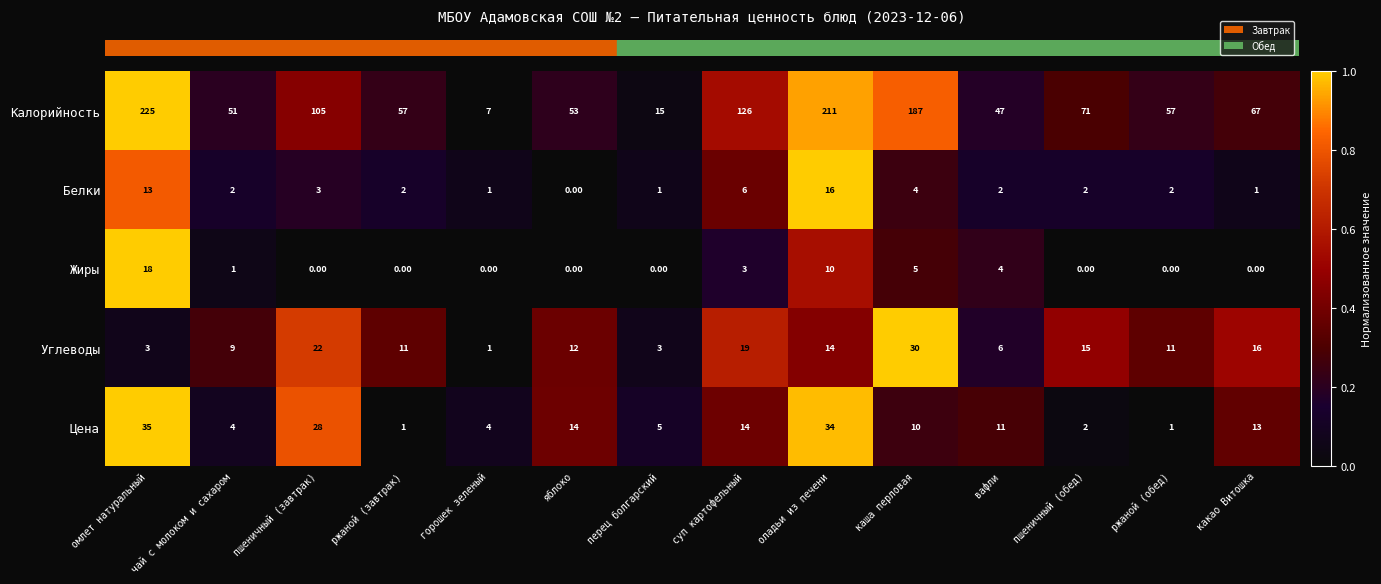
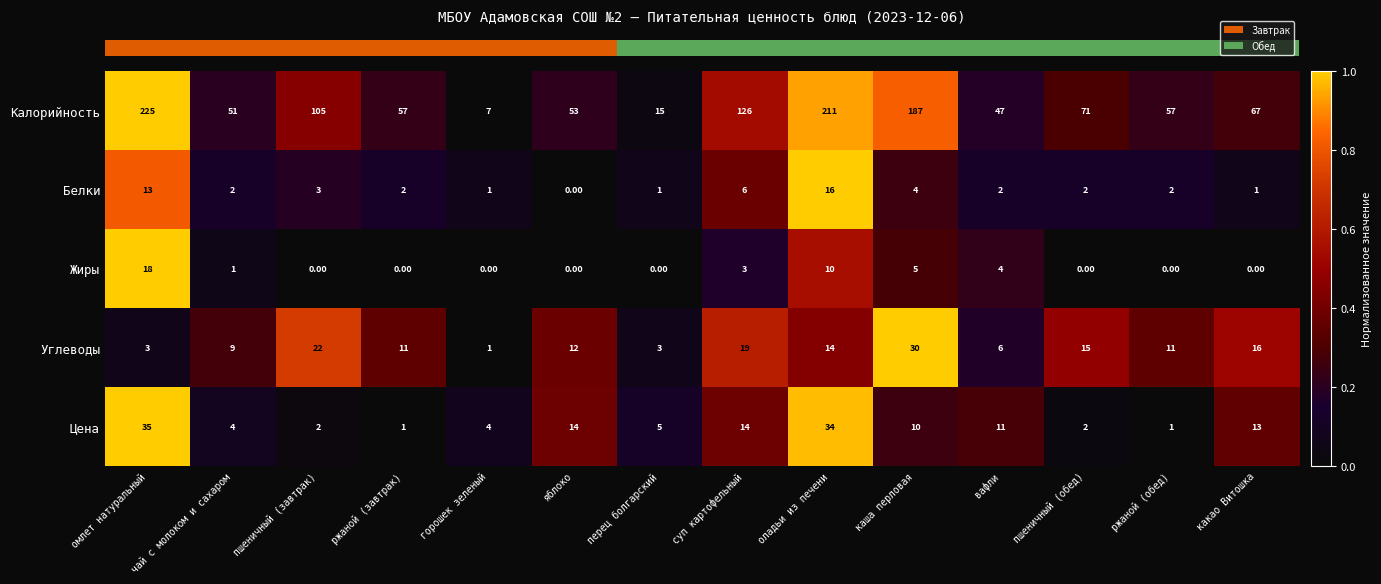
Цена, пшеничный (завтрак): 28 -> 2
